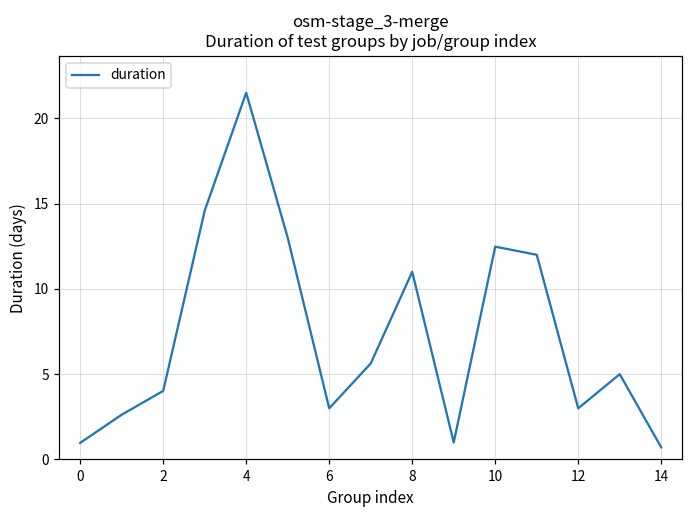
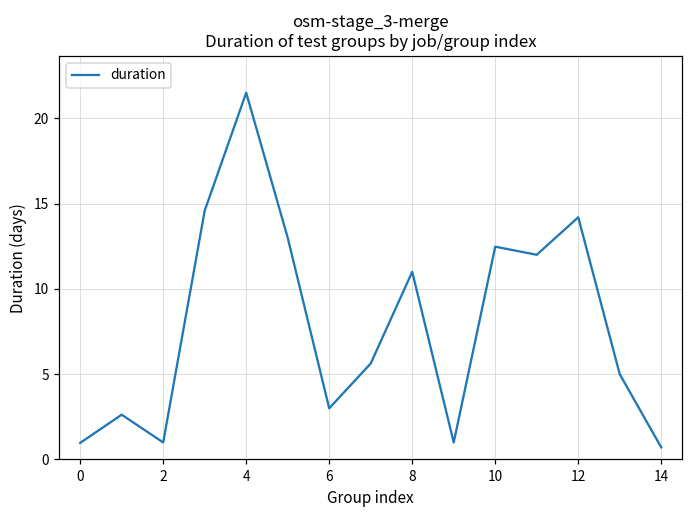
2: 4.0 -> 1.0
12: 3.0 -> 14.2
